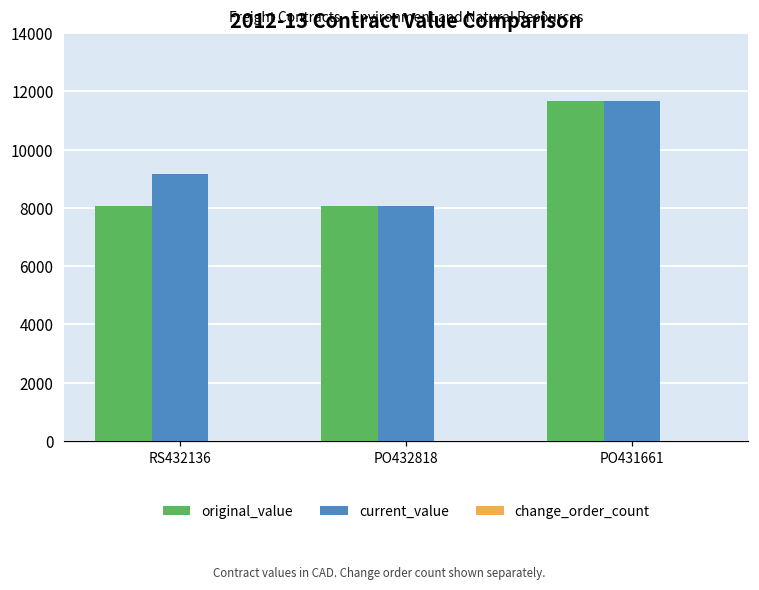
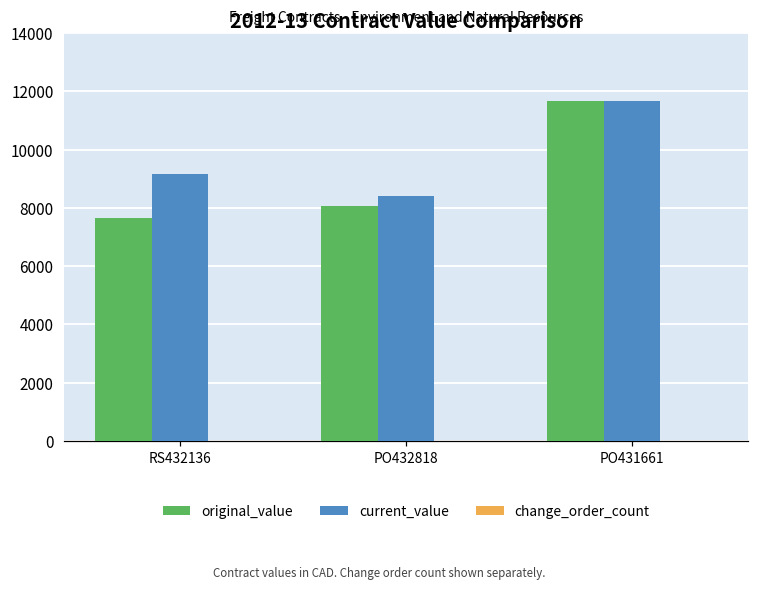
original_value, RS432136: 8000 -> 7700
current_value, PO432818: 8100 -> 8400
